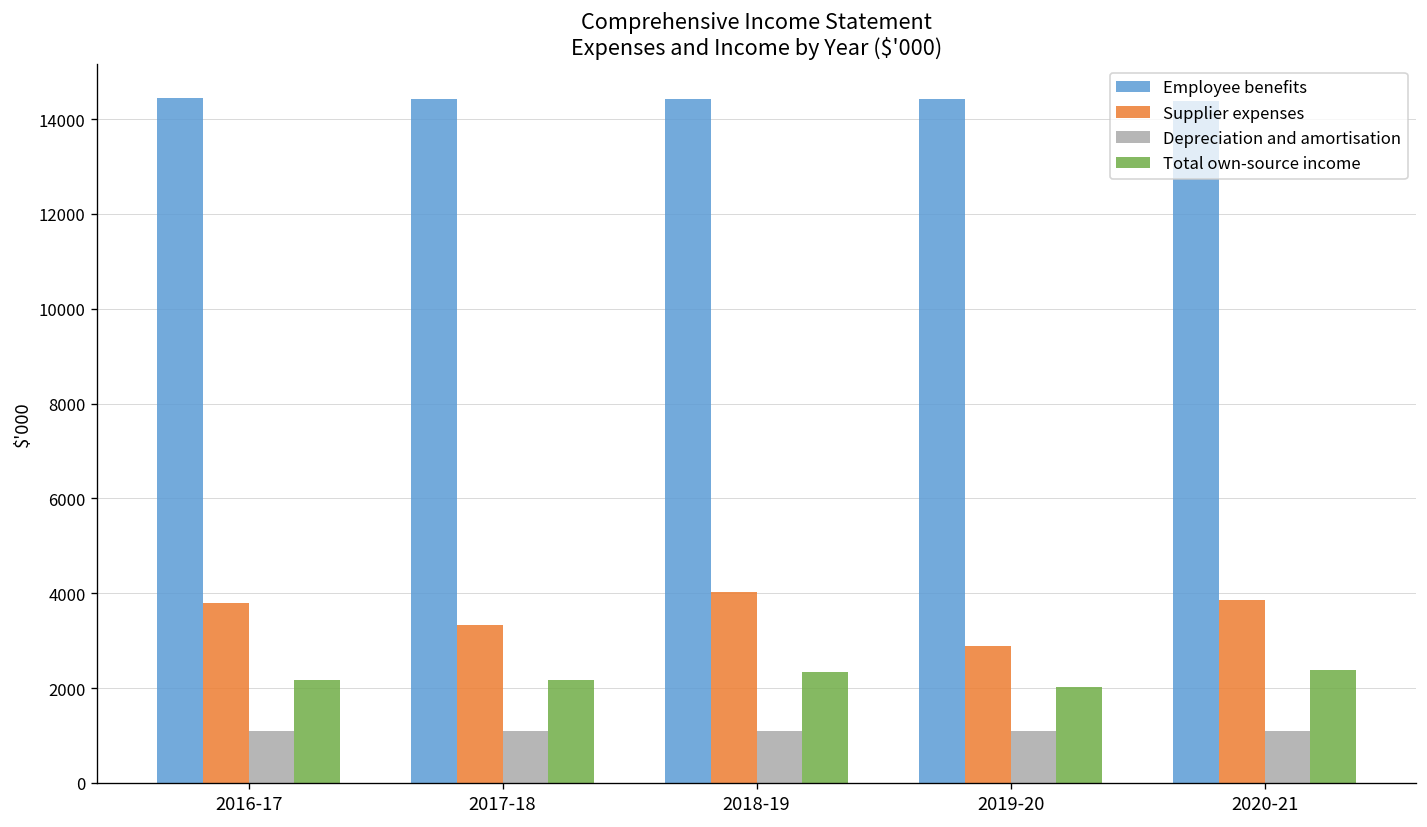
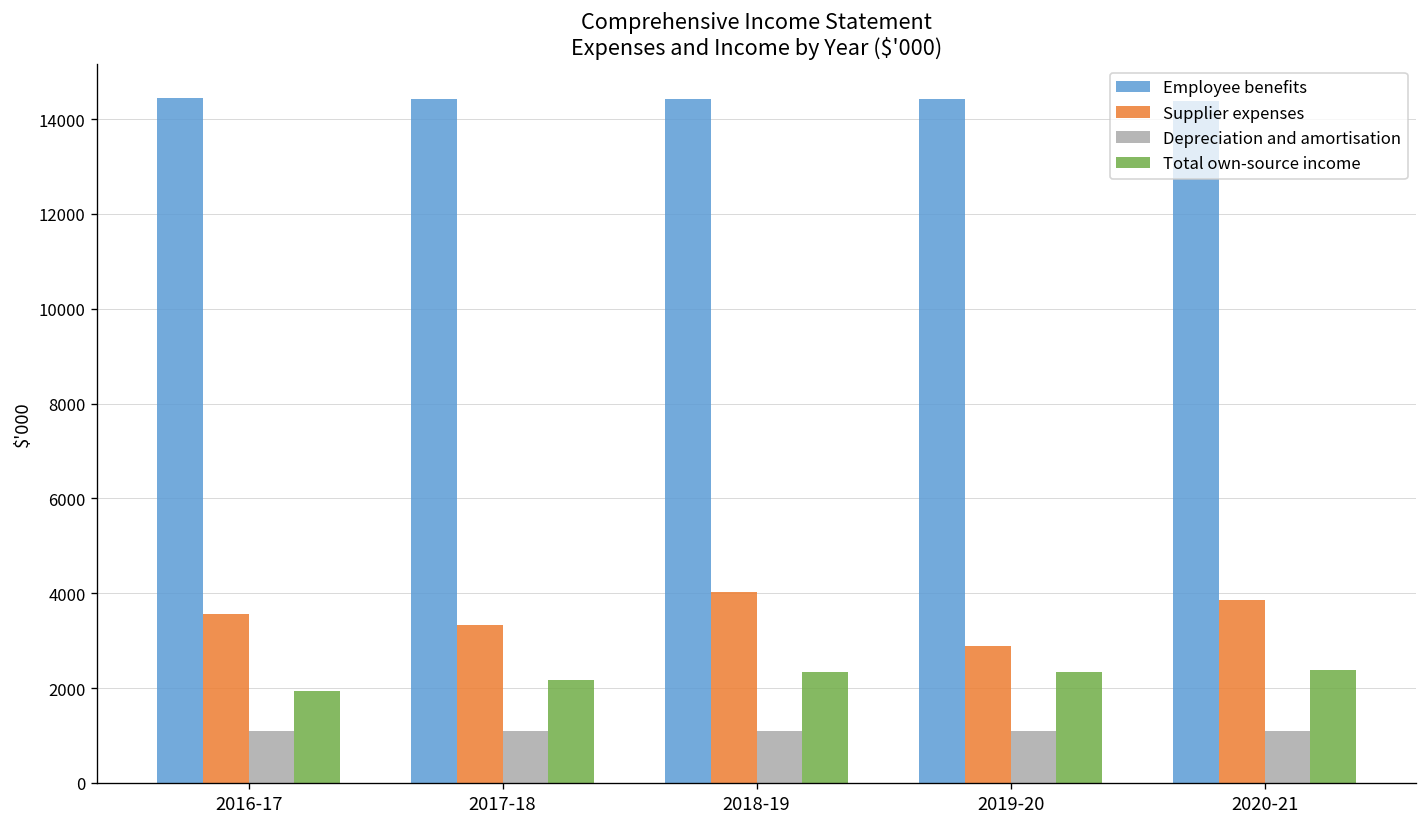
Supplier expenses, 2016-17: 3800 -> 3600
Total own-source income, 2016-17: 2200 -> 1900
Total own-source income, 2019-20: 2000 -> 2400
